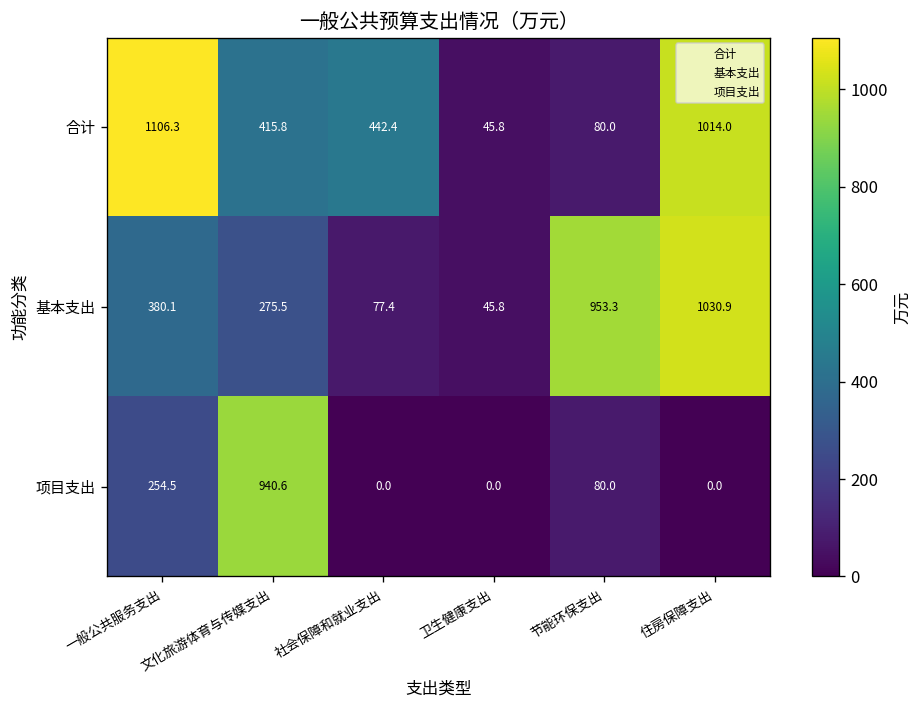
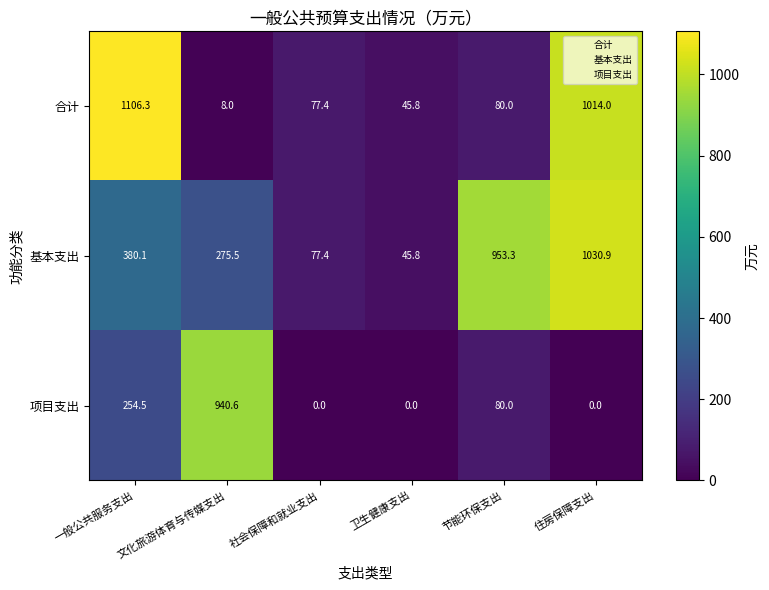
合计, 文化旅游体育与传媒支出: 415.8 -> 8.0
合计, 社会保障和就业支出: 442.4 -> 77.4
